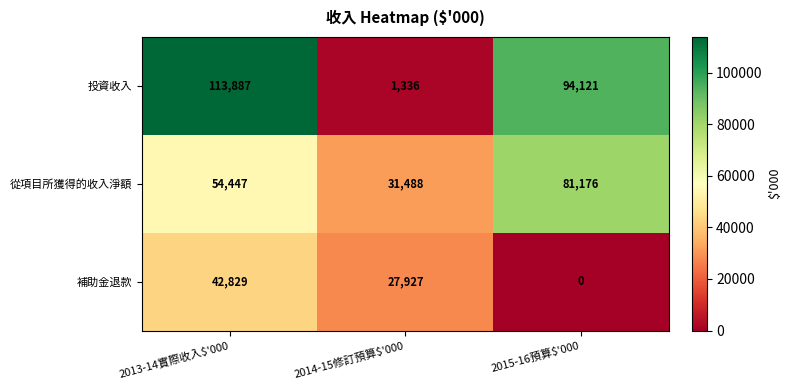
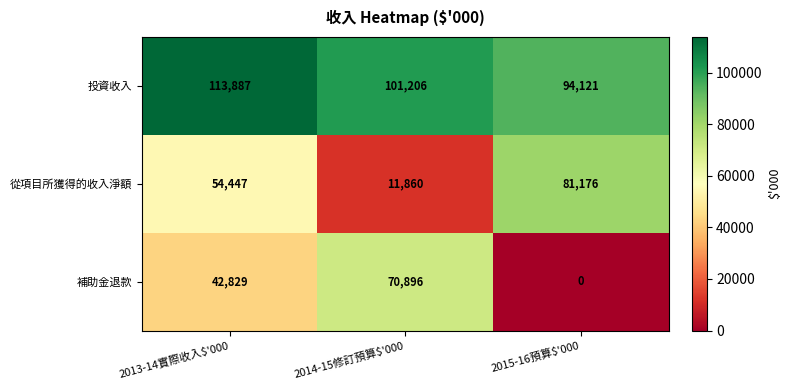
投資收入, 2014-15修訂預算$'000: 1,336 -> 101,206
從項目所獲得的收入淨額, 2014-15修訂預算$'000: 31,488 -> 11,860
補助金退款, 2014-15修訂預算$'000: 27,927 -> 70,896
